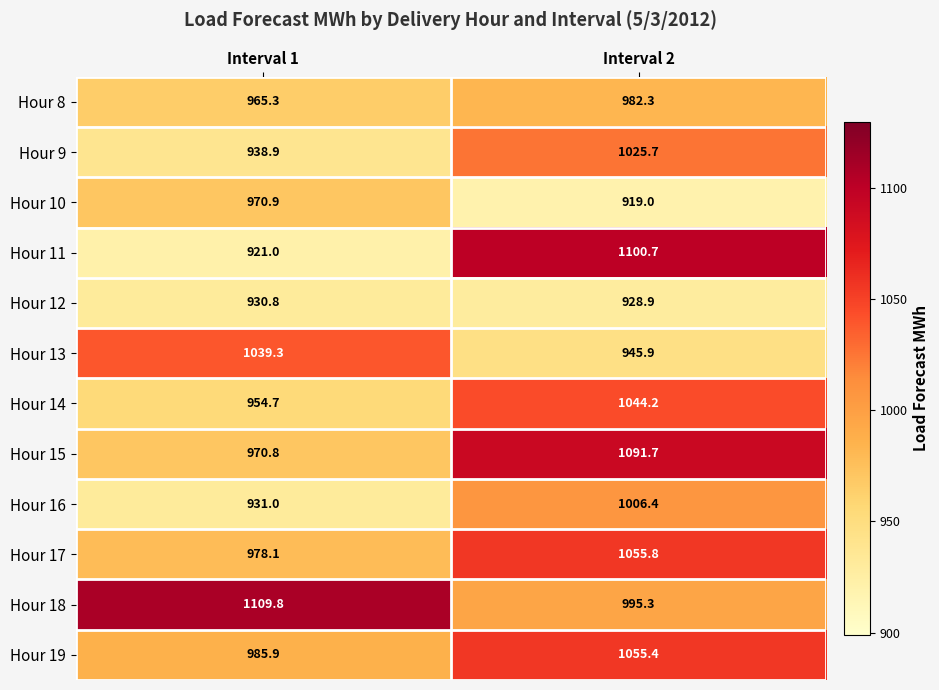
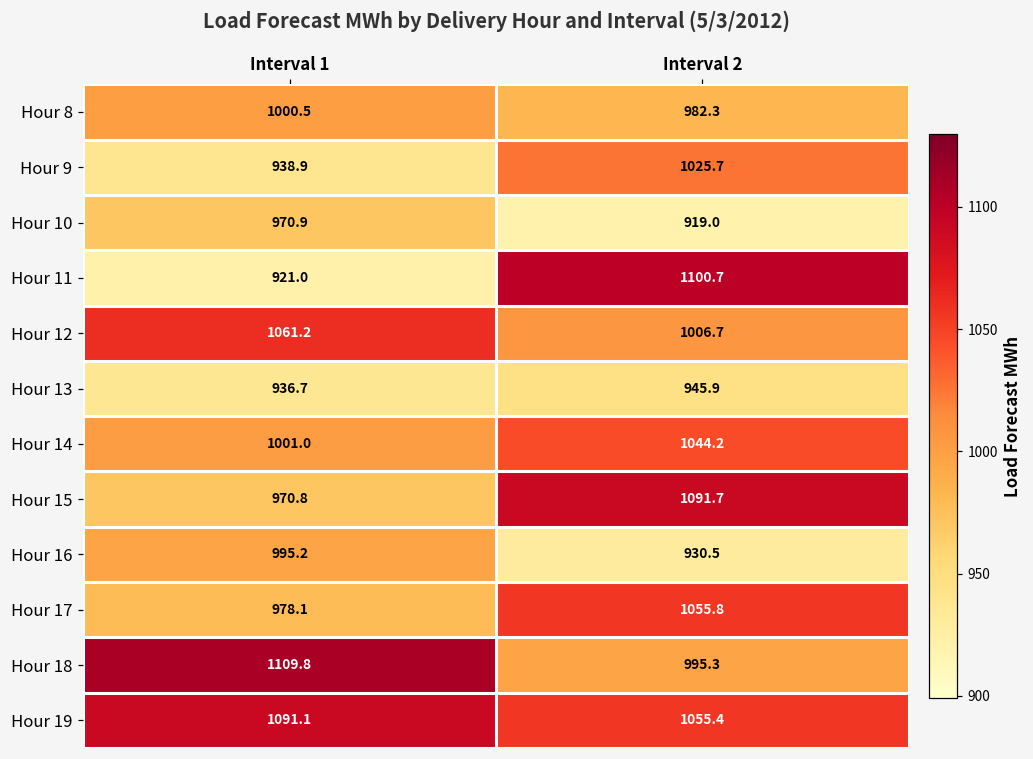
Hour 8, Interval 1: 965.3 -> 1000.5
Hour 12, Interval 1: 930.8 -> 1061.2
Hour 12, Interval 2: 928.9 -> 1006.7
Hour 13, Interval 1: 1039.3 -> 936.7
Hour 14, Interval 1: 954.7 -> 1001.0
Hour 16, Interval 1: 931.0 -> 995.2
Hour 16, Interval 2: 1006.4 -> 930.5
Hour 19, Interval 1: 985.9 -> 1091.1
